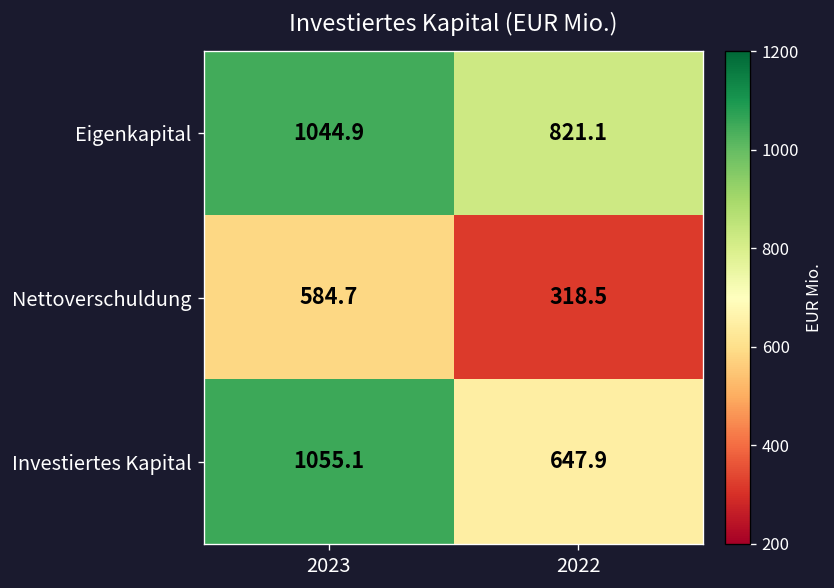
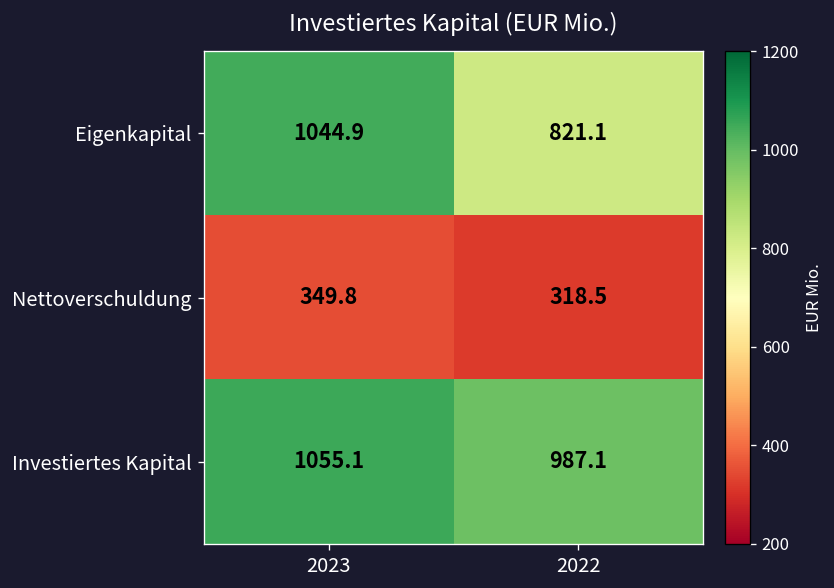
Nettoverschuldung, 2023: 584.7 -> 349.8
Investiertes Kapital, 2022: 647.9 -> 987.1
